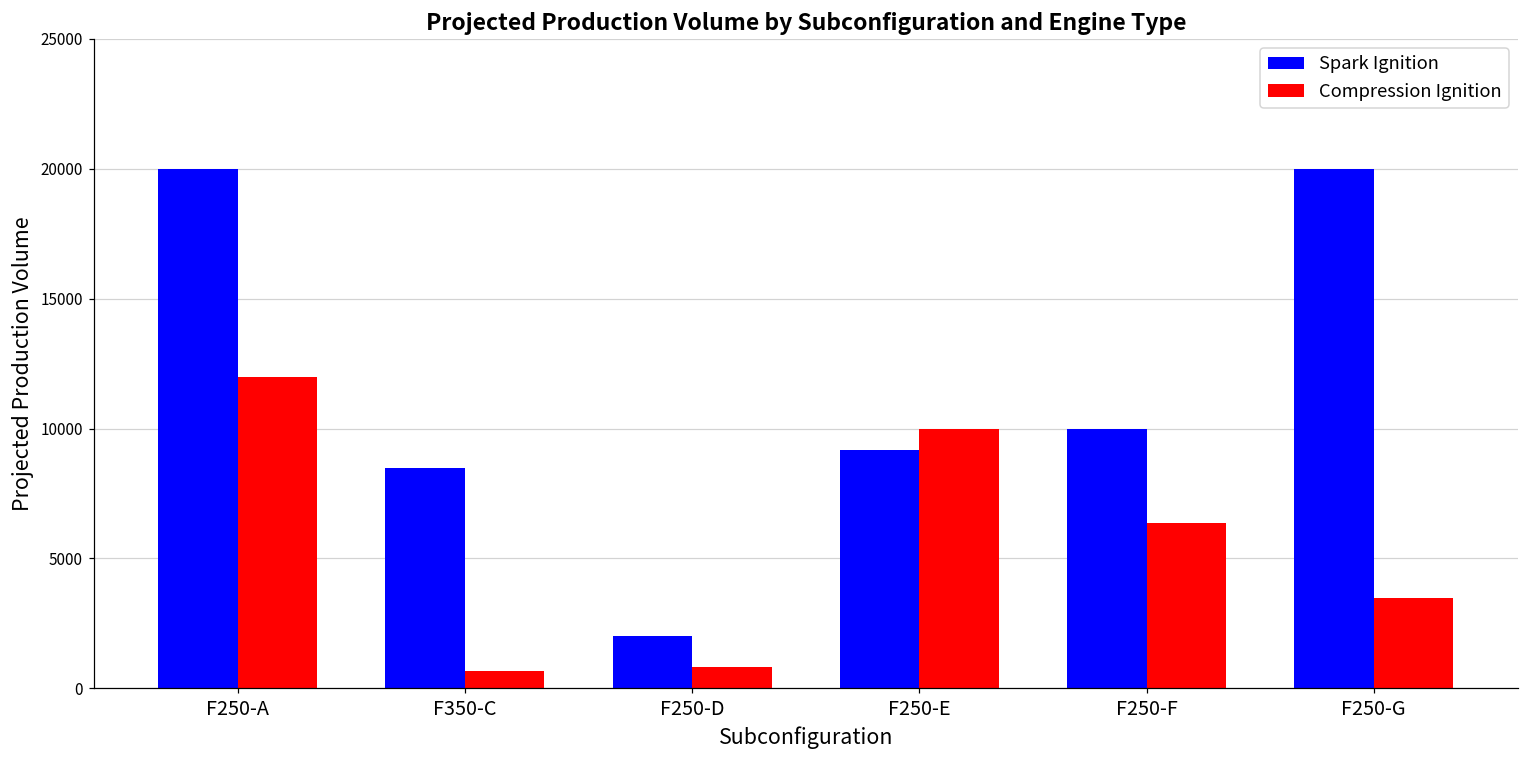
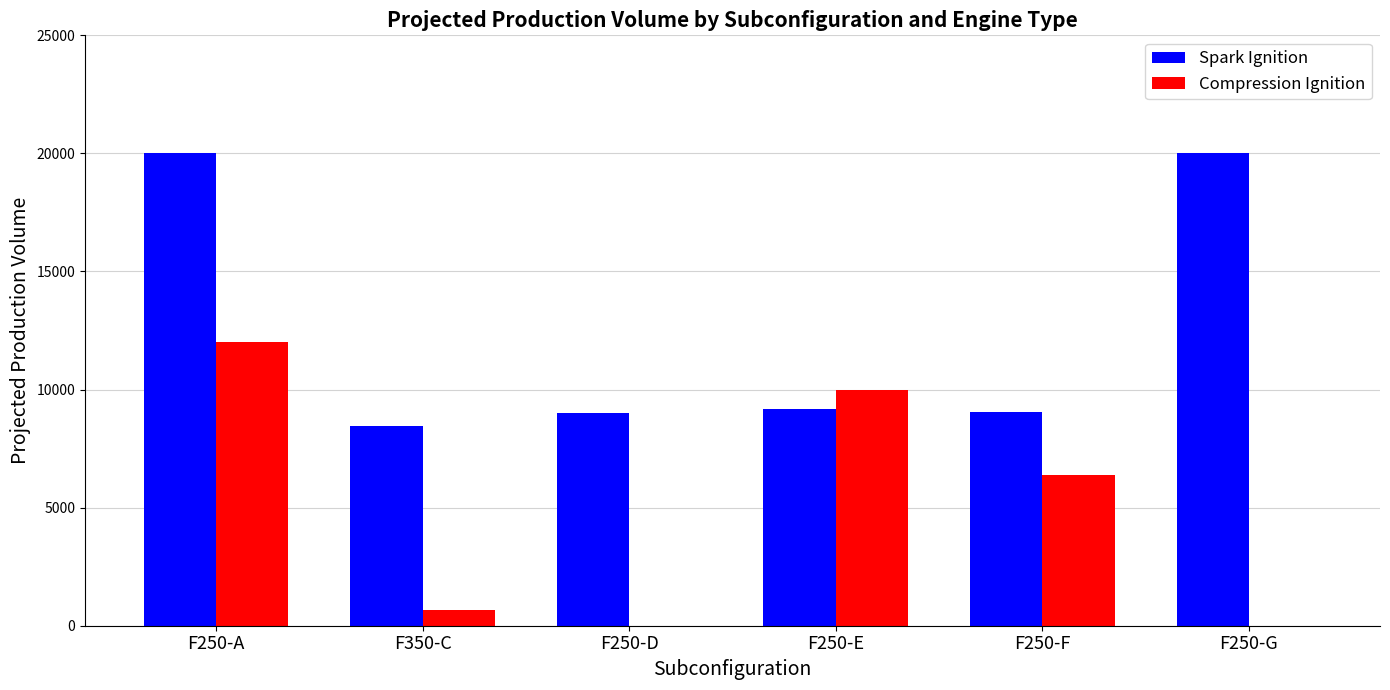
Spark Ignition, F250-D: 2000 -> 9000
Compression Ignition, F250-D: 800 -> 0
Spark Ignition, F250-F: 10000 -> 9100
Compression Ignition, F250-G: 3500 -> 0
